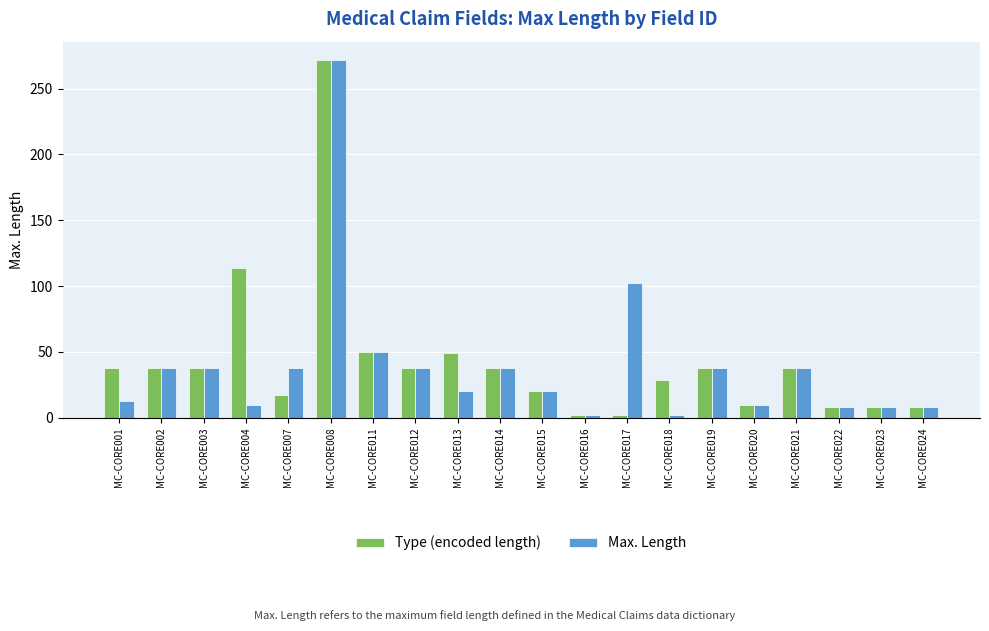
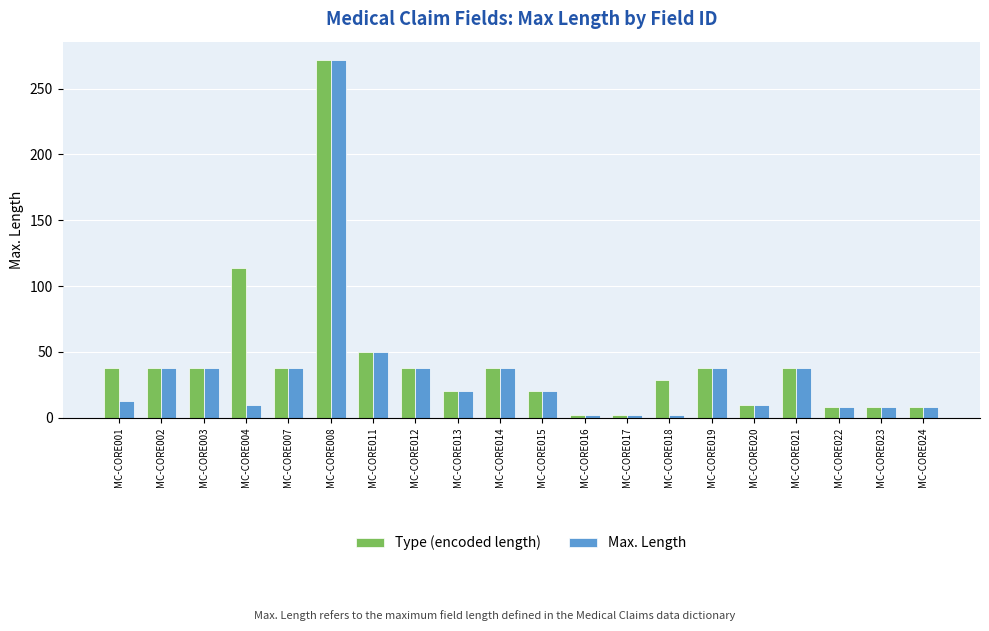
Type (encoded length), MC-CORE007: 17 -> 38
Type (encoded length), MC-CORE013: 49 -> 20
Max. Length, MC-CORE017: 102 -> 2
